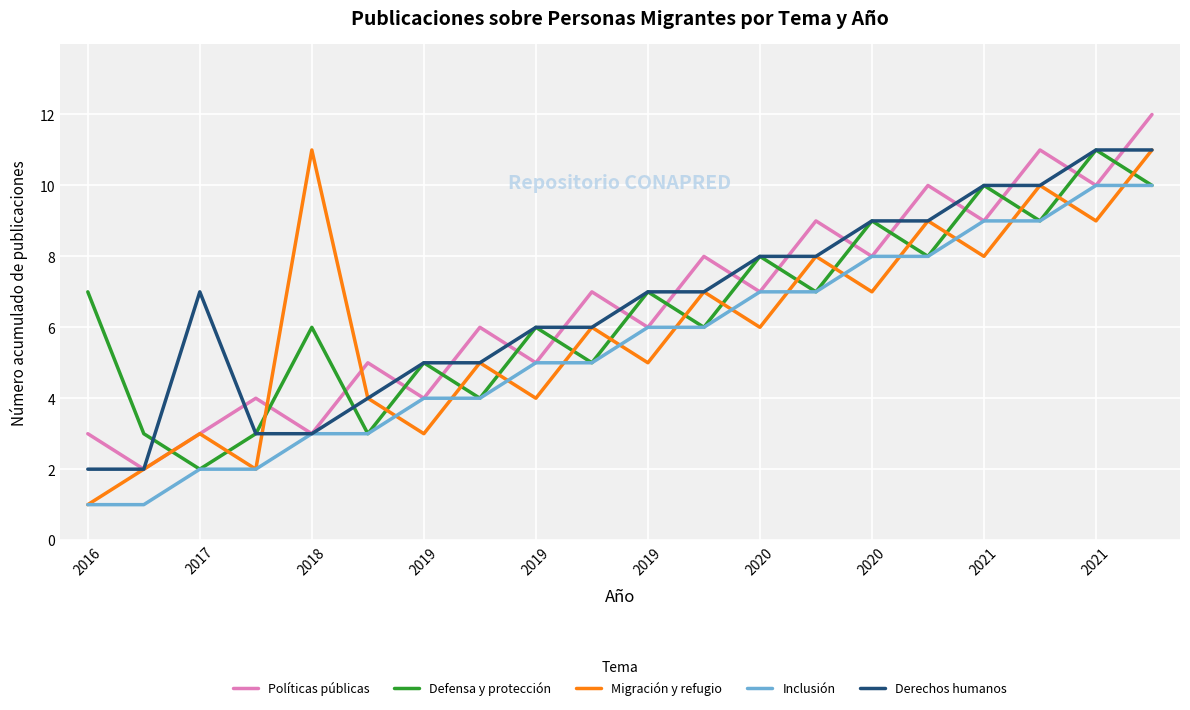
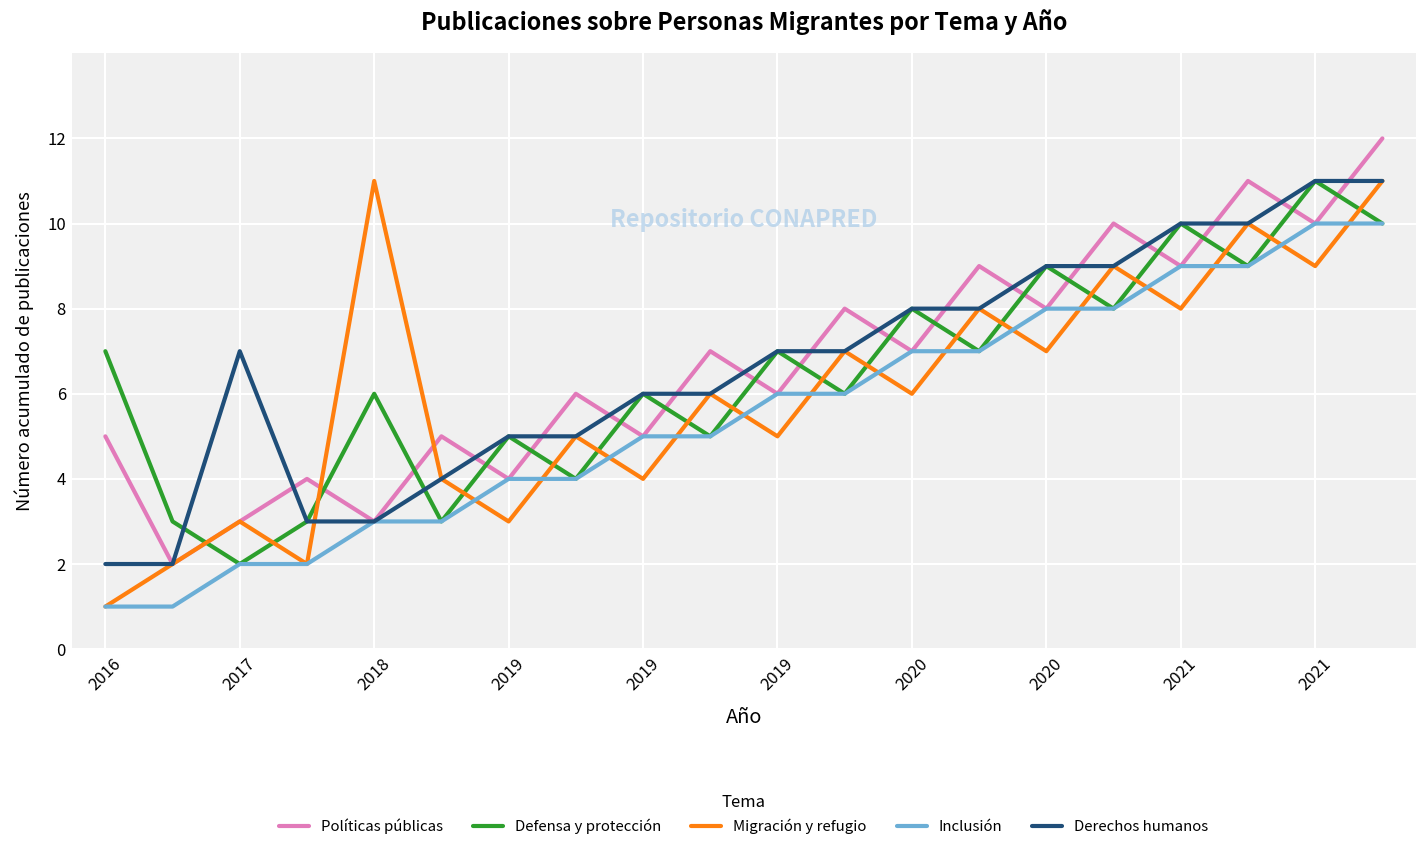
Políticas públicas, 2016: 3 -> 5
